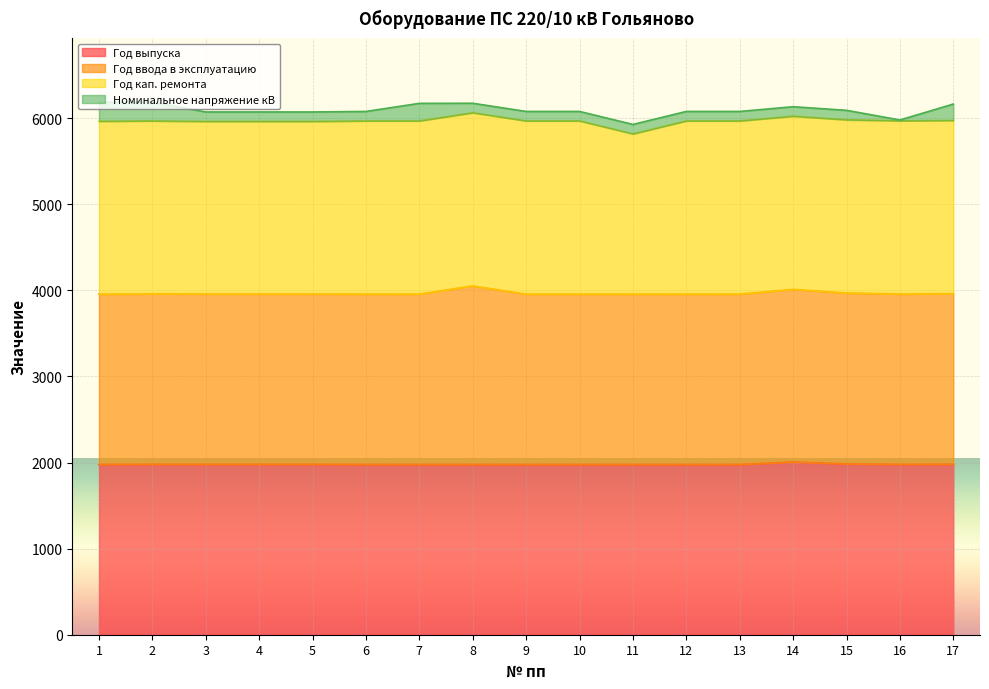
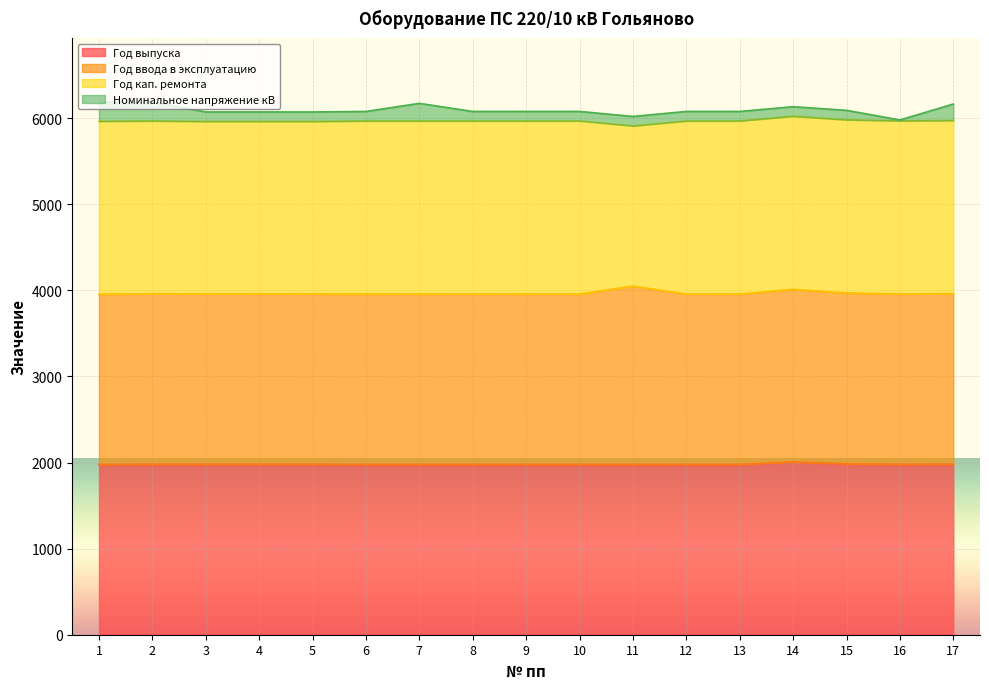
Год ввода в эксплуатацию, 8: 2100 -> 2000
Год ввода в эксплуатацию, 11: 2000 -> 2100
